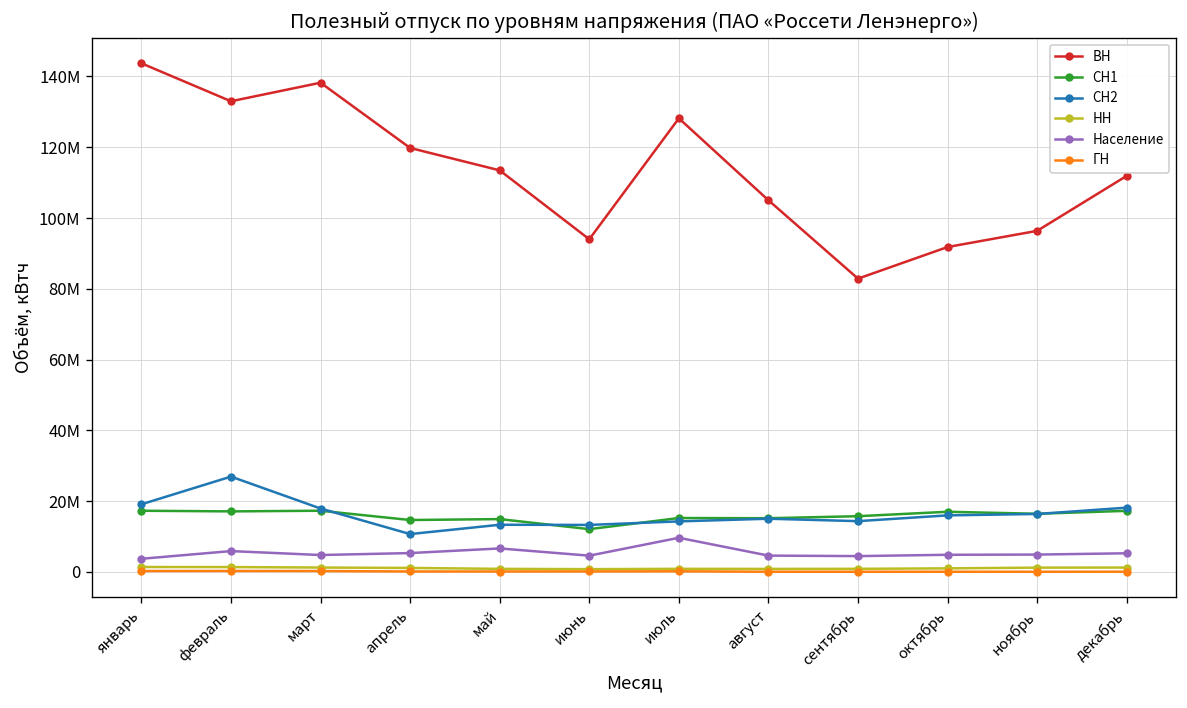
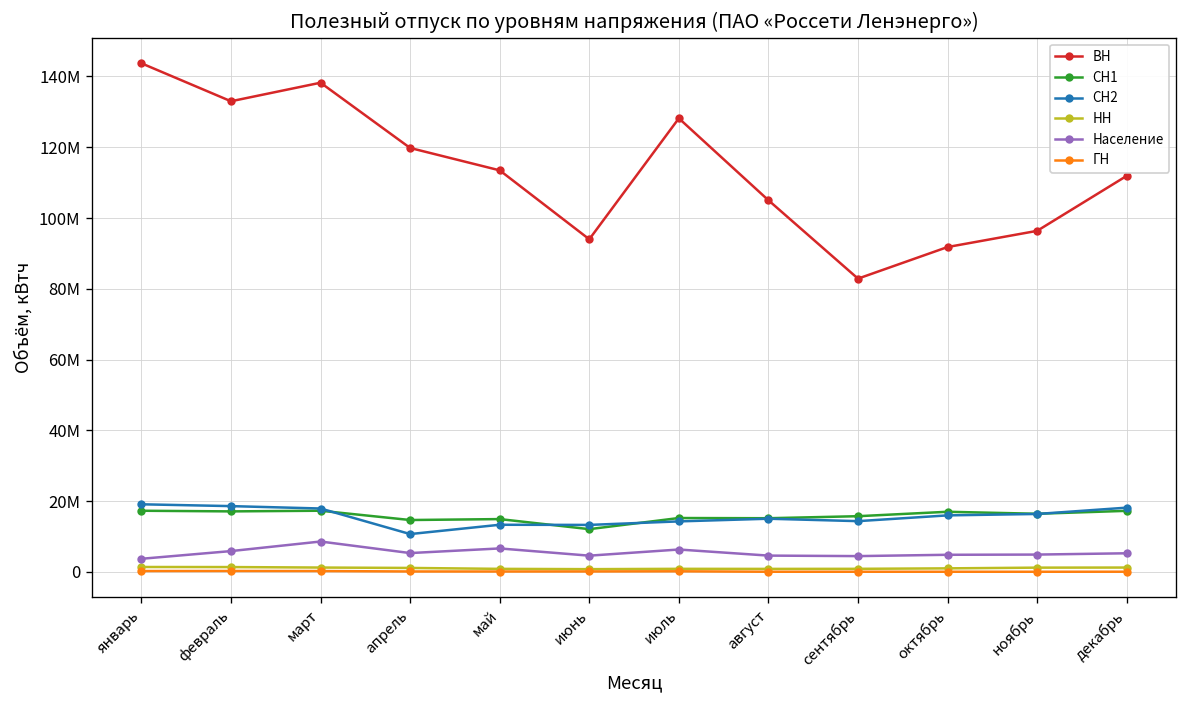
СН2, февраль: 27000000 -> 19000000
Население, март: 5000000 -> 9000000
Население, июль: 10000000 -> 6000000
